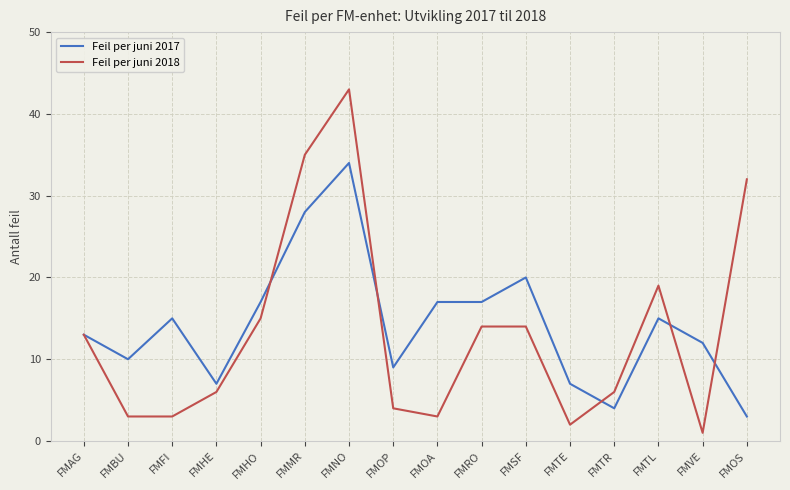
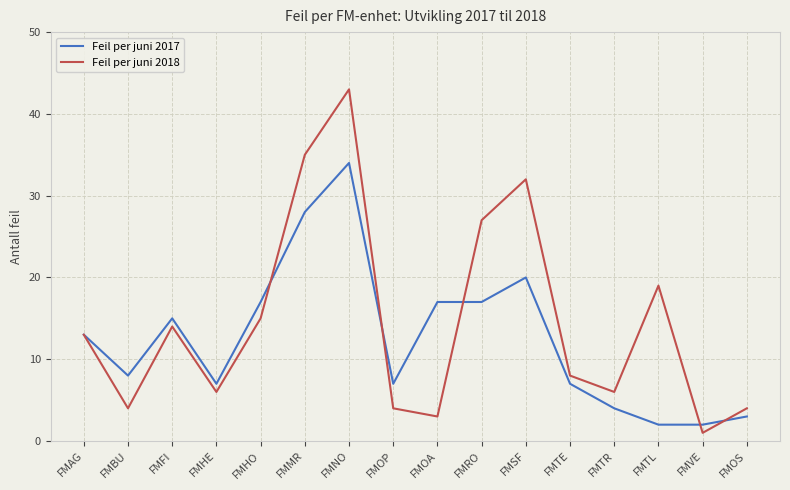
Feil per juni 2017, FMBU: 10 -> 8
Feil per juni 2018, FMBU: 3 -> 4
Feil per juni 2018, FMFI: 3 -> 14
Feil per juni 2017, FMOP: 9 -> 7
Feil per juni 2018, FMRO: 14 -> 27
Feil per juni 2018, FMSF: 14 -> 32
Feil per juni 2018, FMTE: 2 -> 8
Feil per juni 2017, FMTL: 15 -> 2
Feil per juni 2017, FMVE: 12 -> 2
Feil per juni 2018, FMOS: 32 -> 4
